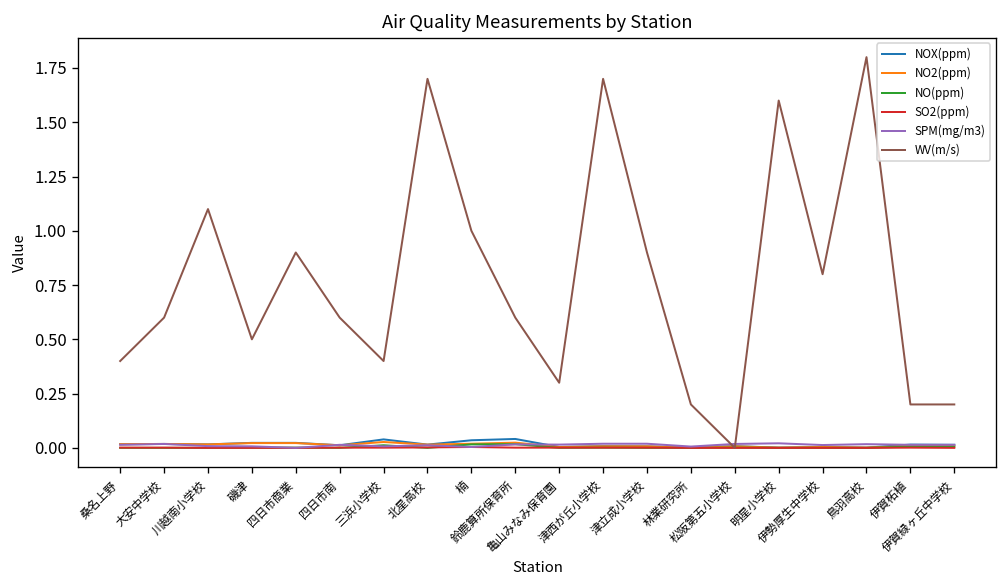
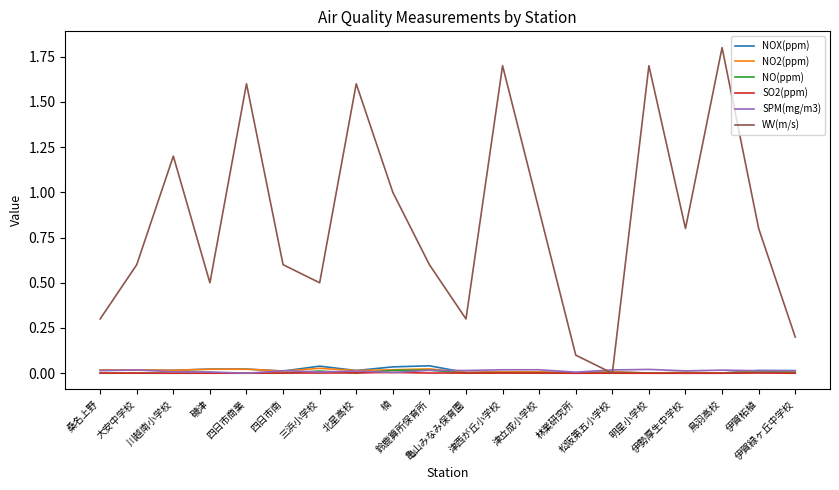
WV(m/s), 桑名上野: 0.4 -> 0.3
WV(m/s), 川越南小学校: 1.1 -> 1.2
WV(m/s), 四日市商業: 0.9 -> 1.6
WV(m/s), 三浜小学校: 0.4 -> 0.5
WV(m/s), 北星高校: 1.7 -> 1.6
WV(m/s), 林業研究所: 0.2 -> 0.1
WV(m/s), 明星小学校: 1.6 -> 1.7
WV(m/s), 伊賀柘植: 0.2 -> 0.8
